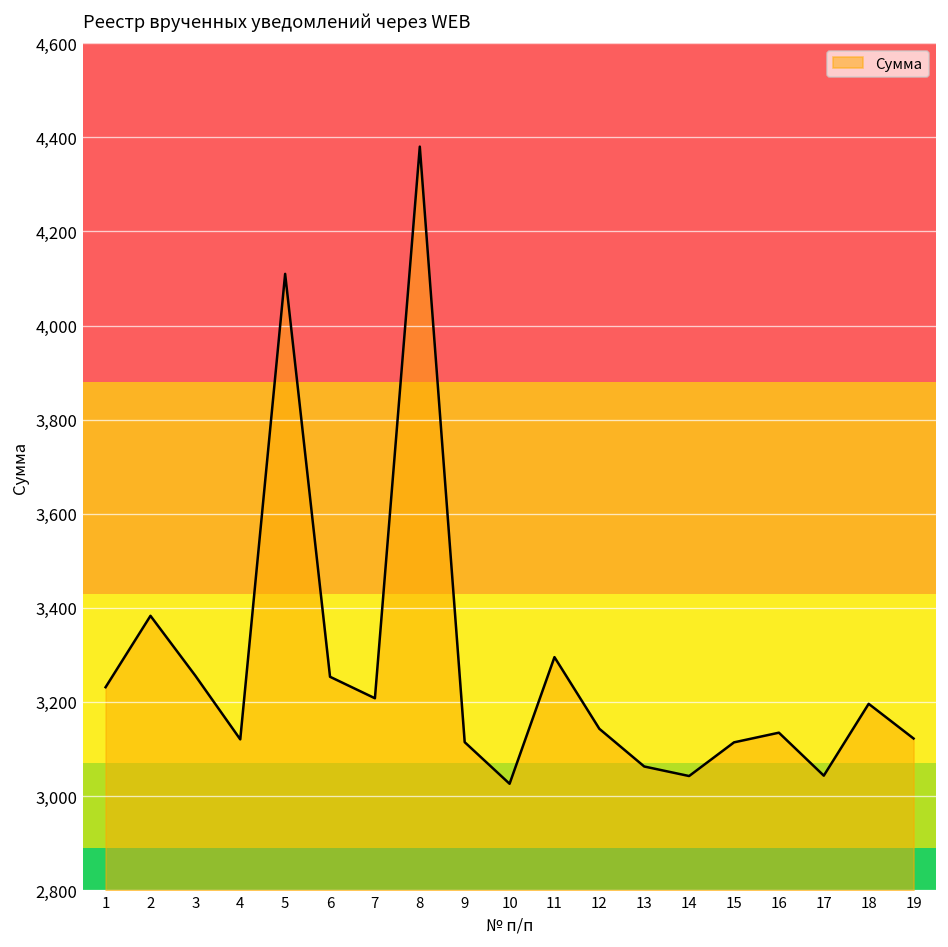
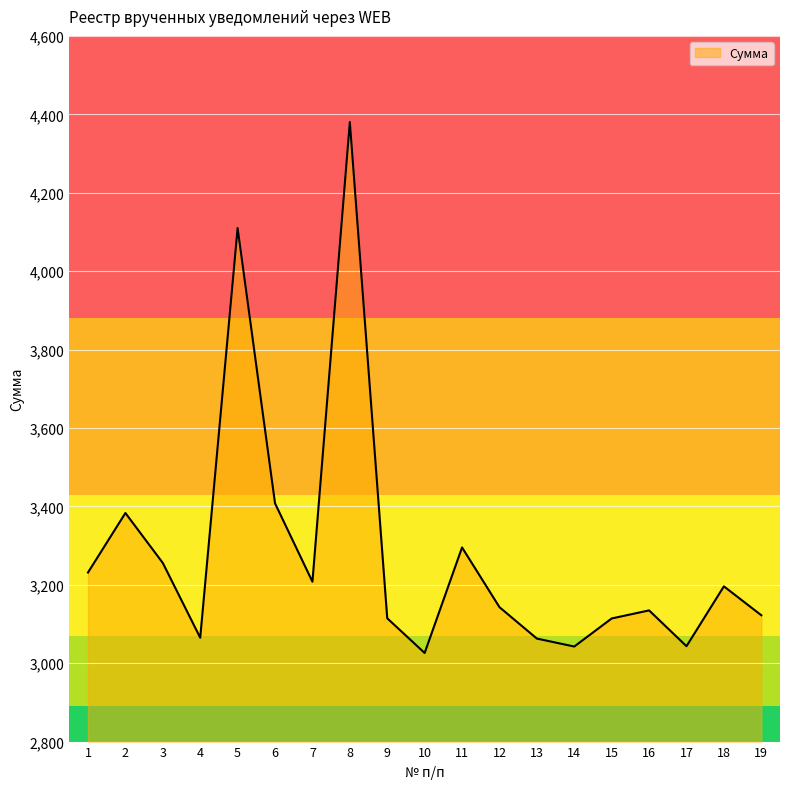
4: 3,120 -> 3,060
6: 3,250 -> 3,410
